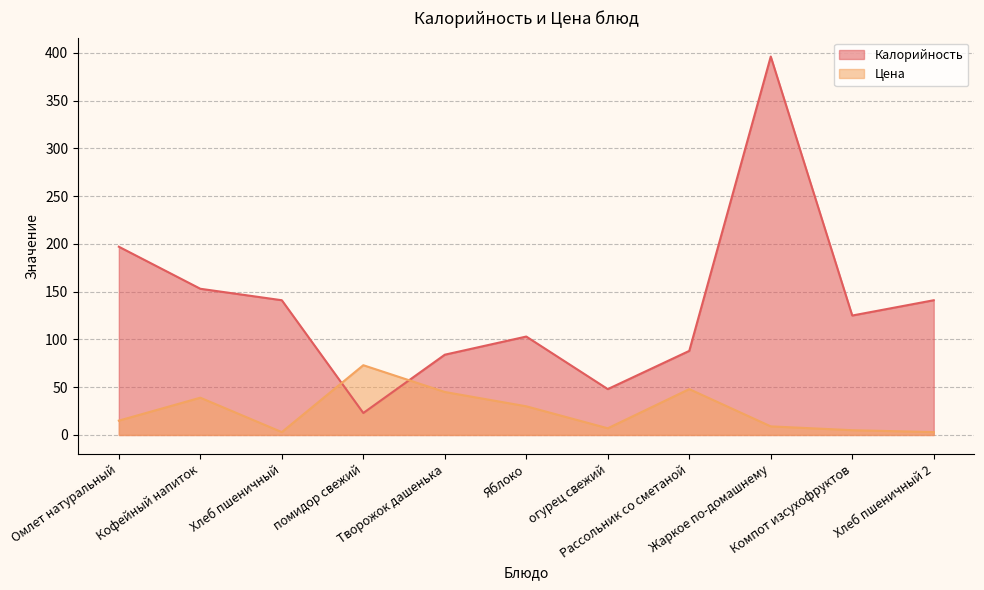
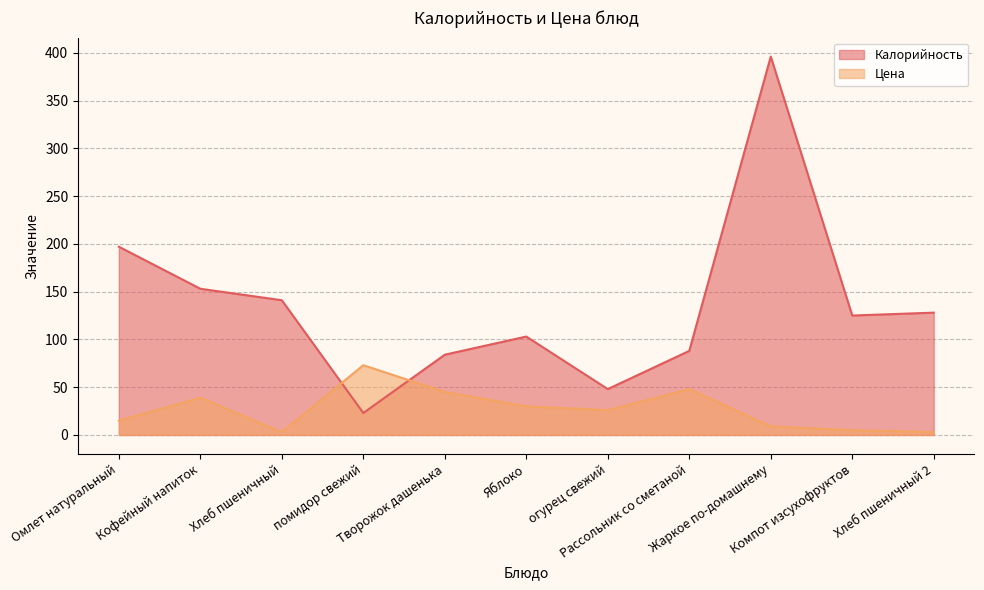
Цена, огурец свежий: 10 -> 30
Калорийность, Хлеб пшеничный 2: 140 -> 130
